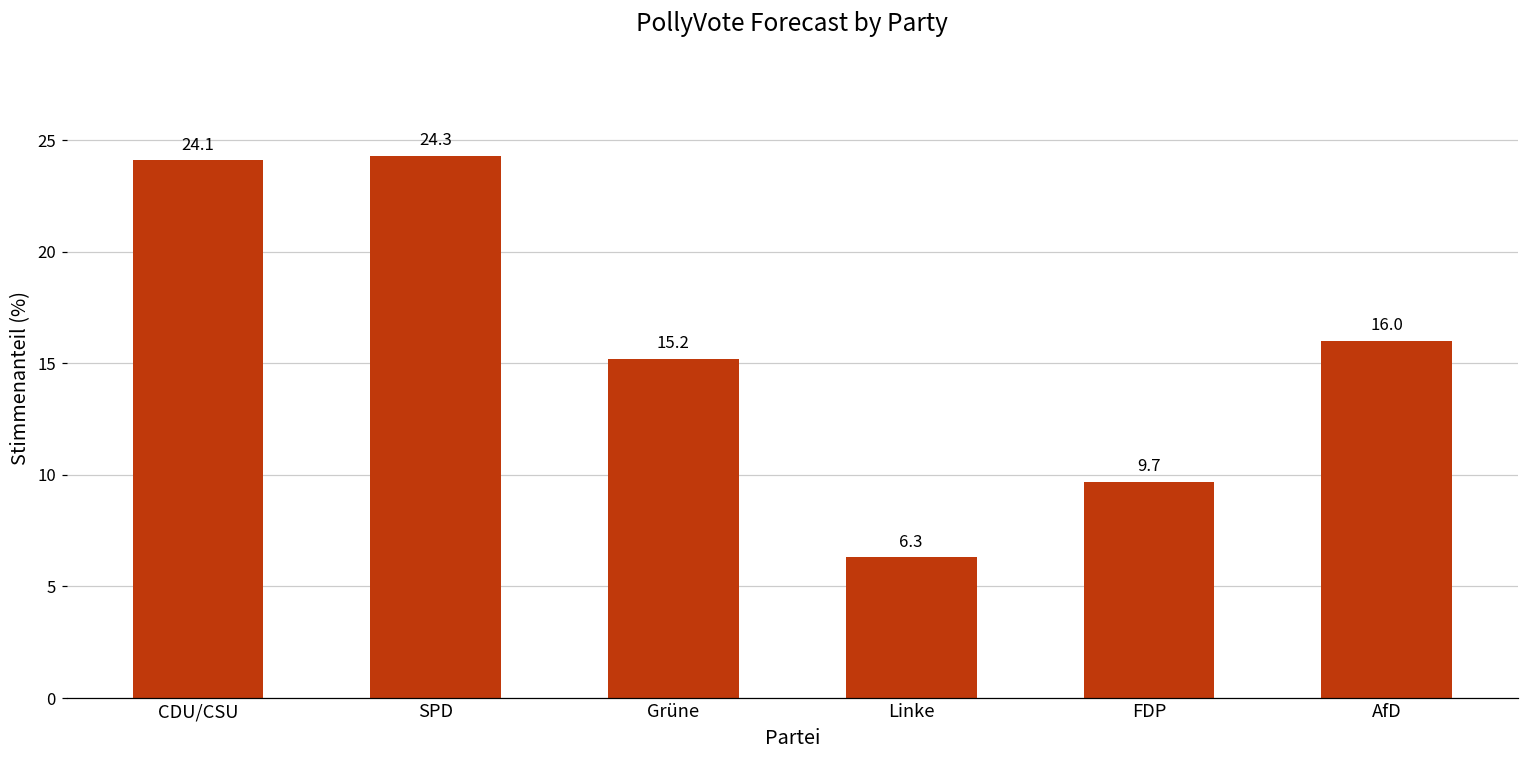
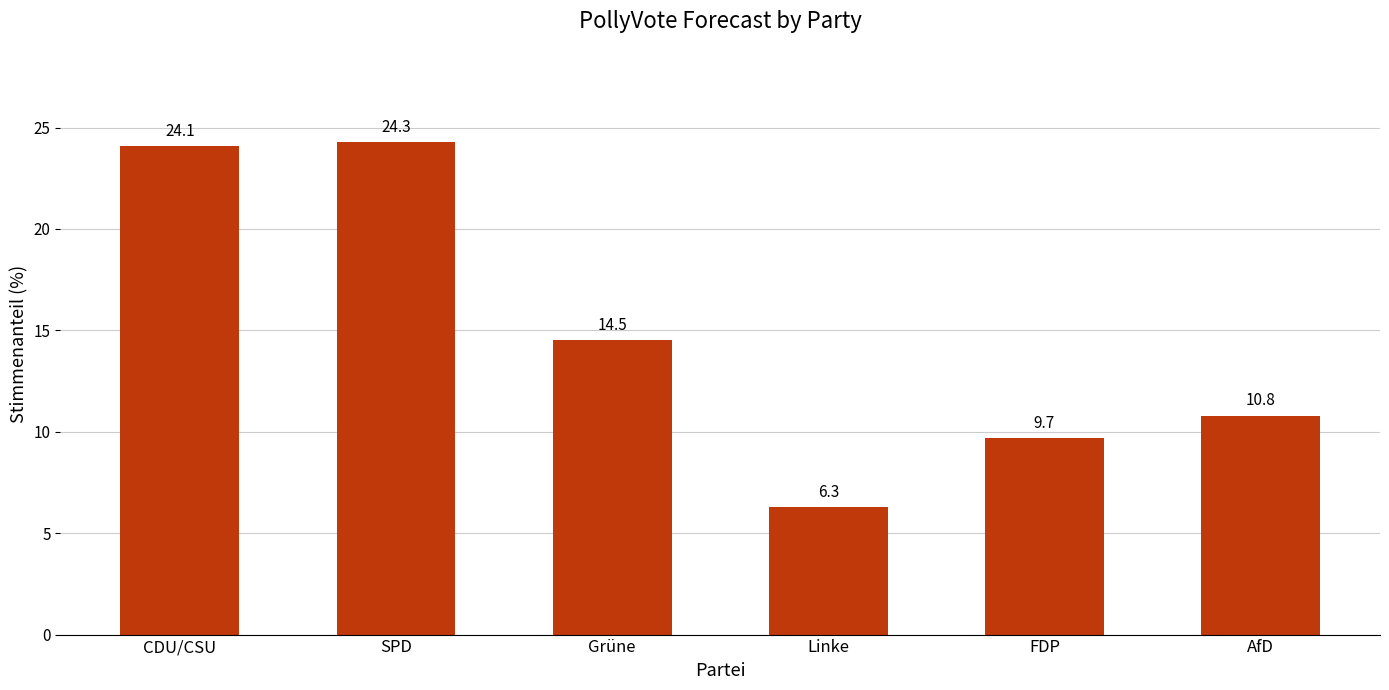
Grüne: 15.2 -> 14.5
AfD: 16.0 -> 10.8
